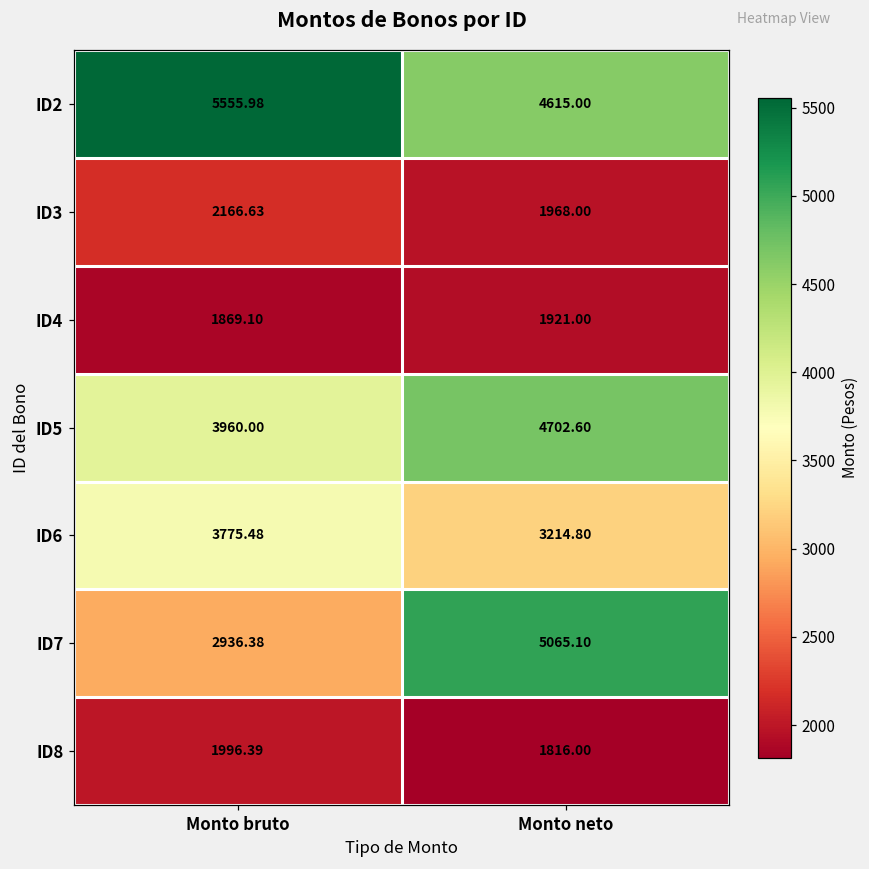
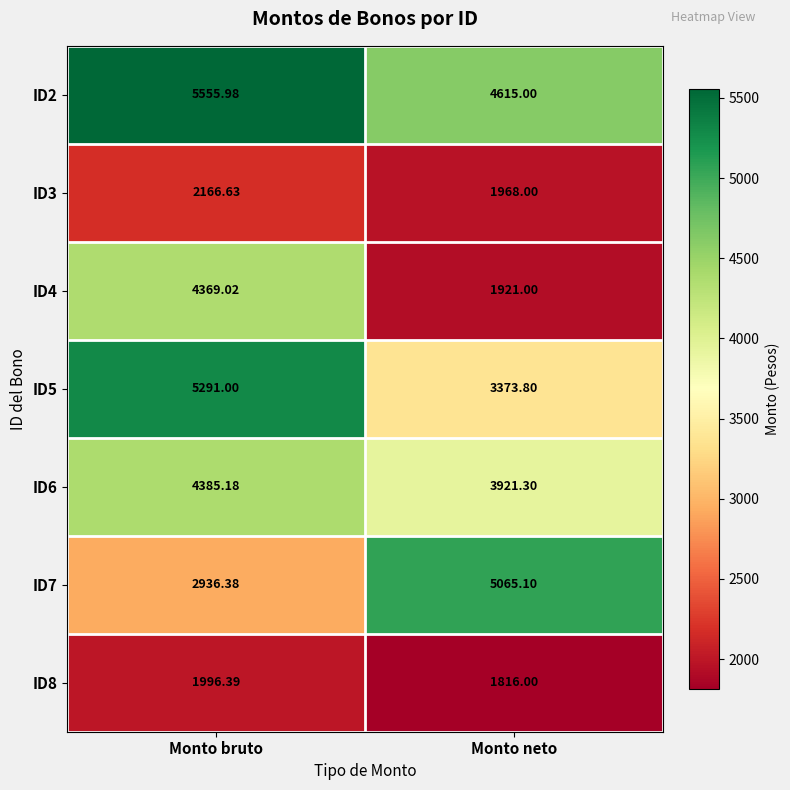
ID4, Monto bruto: 1869.10 -> 4369.02
ID5, Monto bruto: 3960.00 -> 5291.00
ID5, Monto neto: 4702.60 -> 3373.80
ID6, Monto bruto: 3775.48 -> 4385.18
ID6, Monto neto: 3214.80 -> 3921.30
